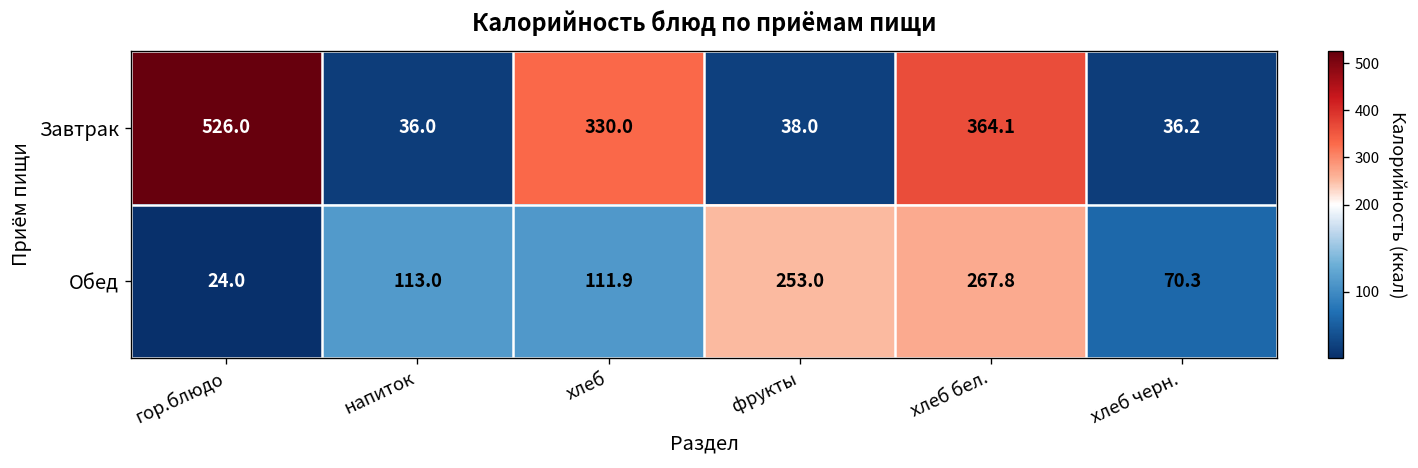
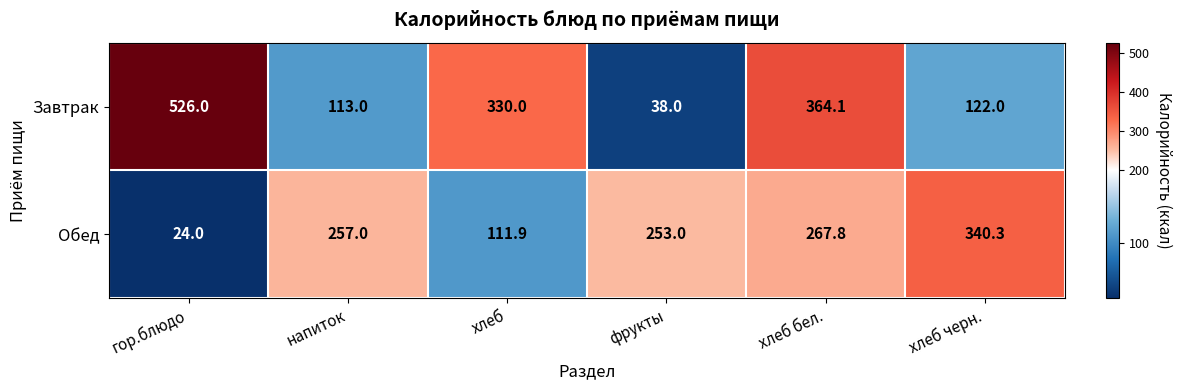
Завтрак, напиток: 36.0 -> 113.0
Завтрак, хлеб черн.: 36.2 -> 122.0
Обед, напиток: 113.0 -> 257.0
Обед, хлеб черн.: 70.3 -> 340.3
